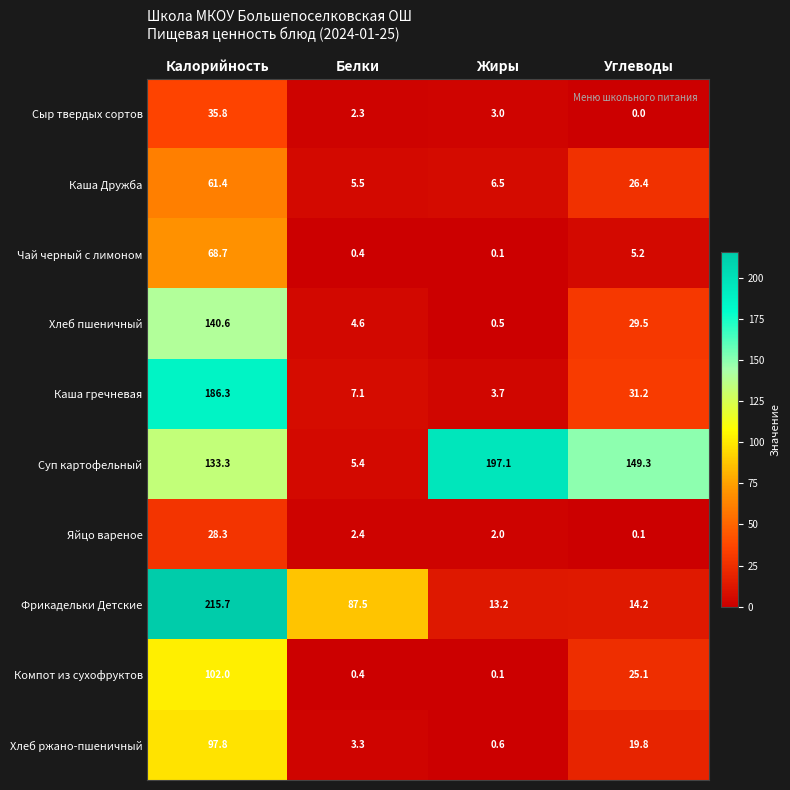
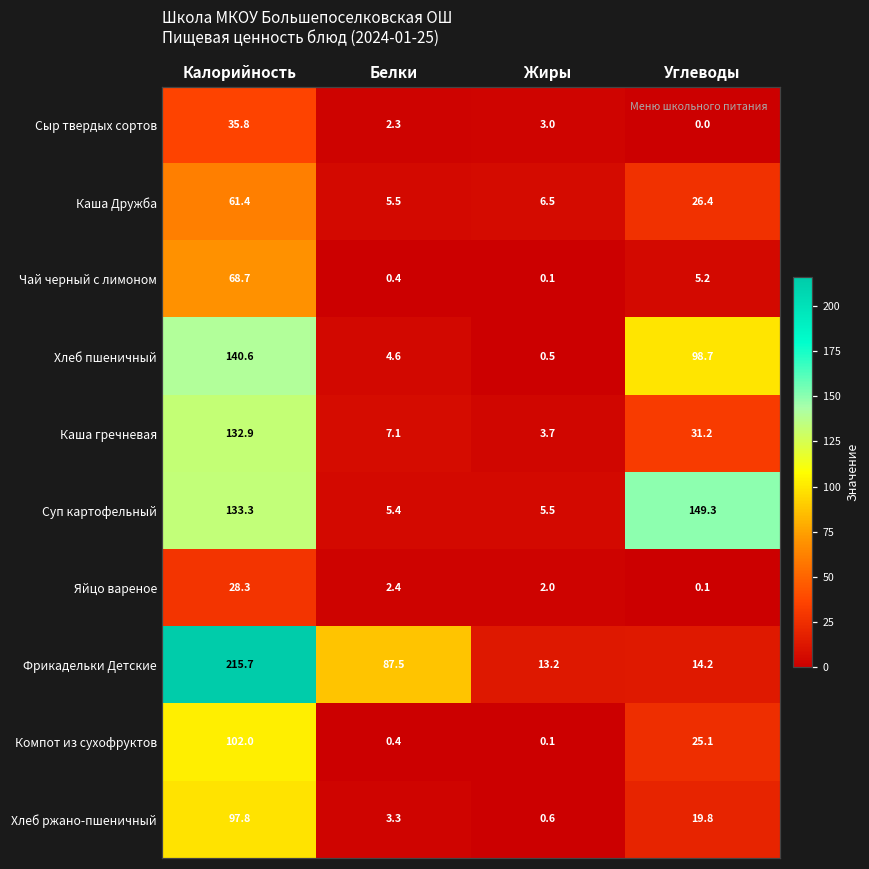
Хлеб пшеничный, Углеводы: 29.5 -> 98.7
Каша гречневая, Калорийность: 186.3 -> 132.9
Суп картофельный, Жиры: 197.1 -> 5.5
